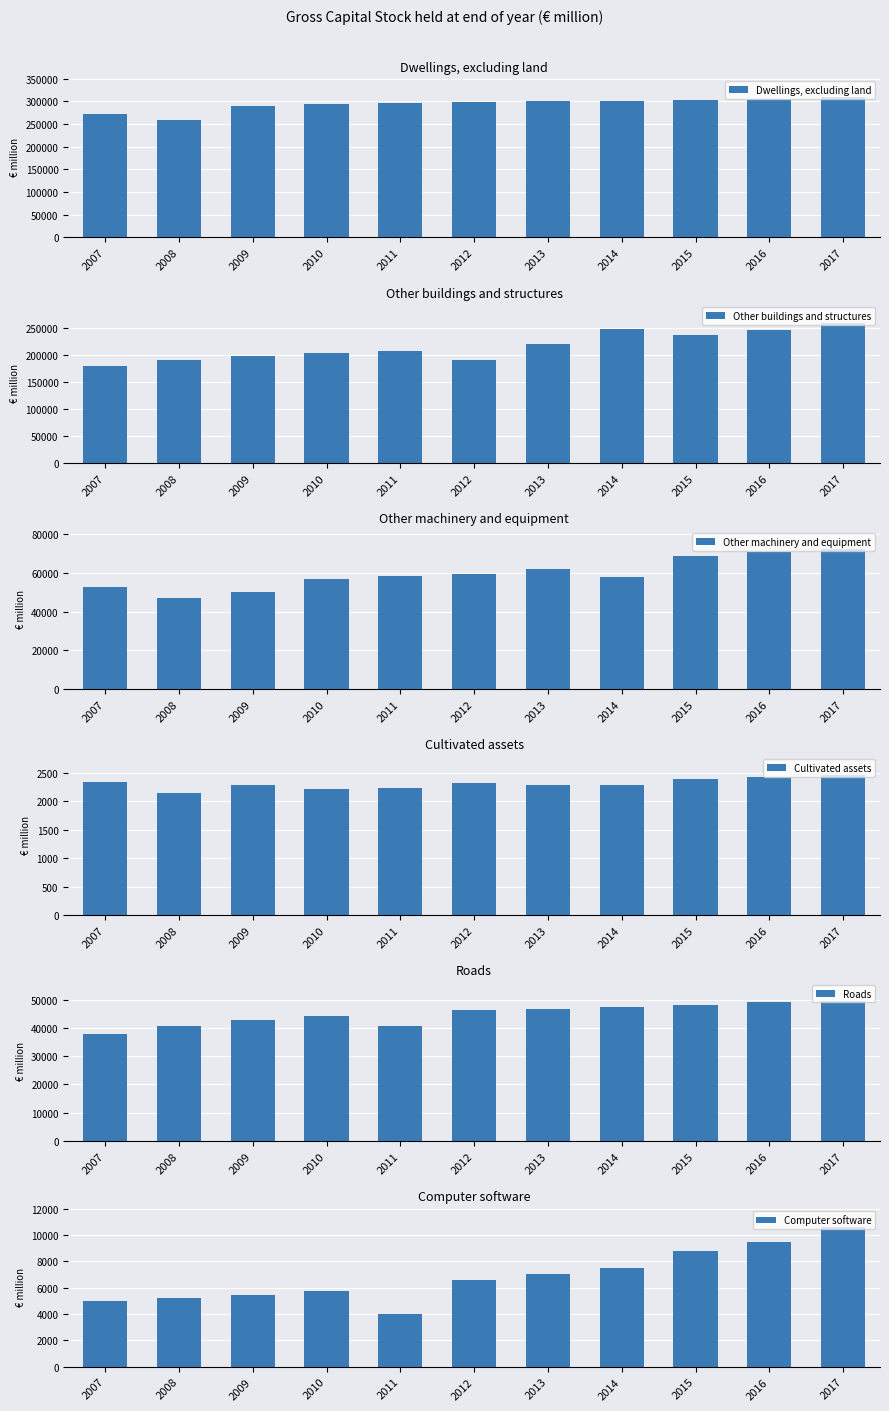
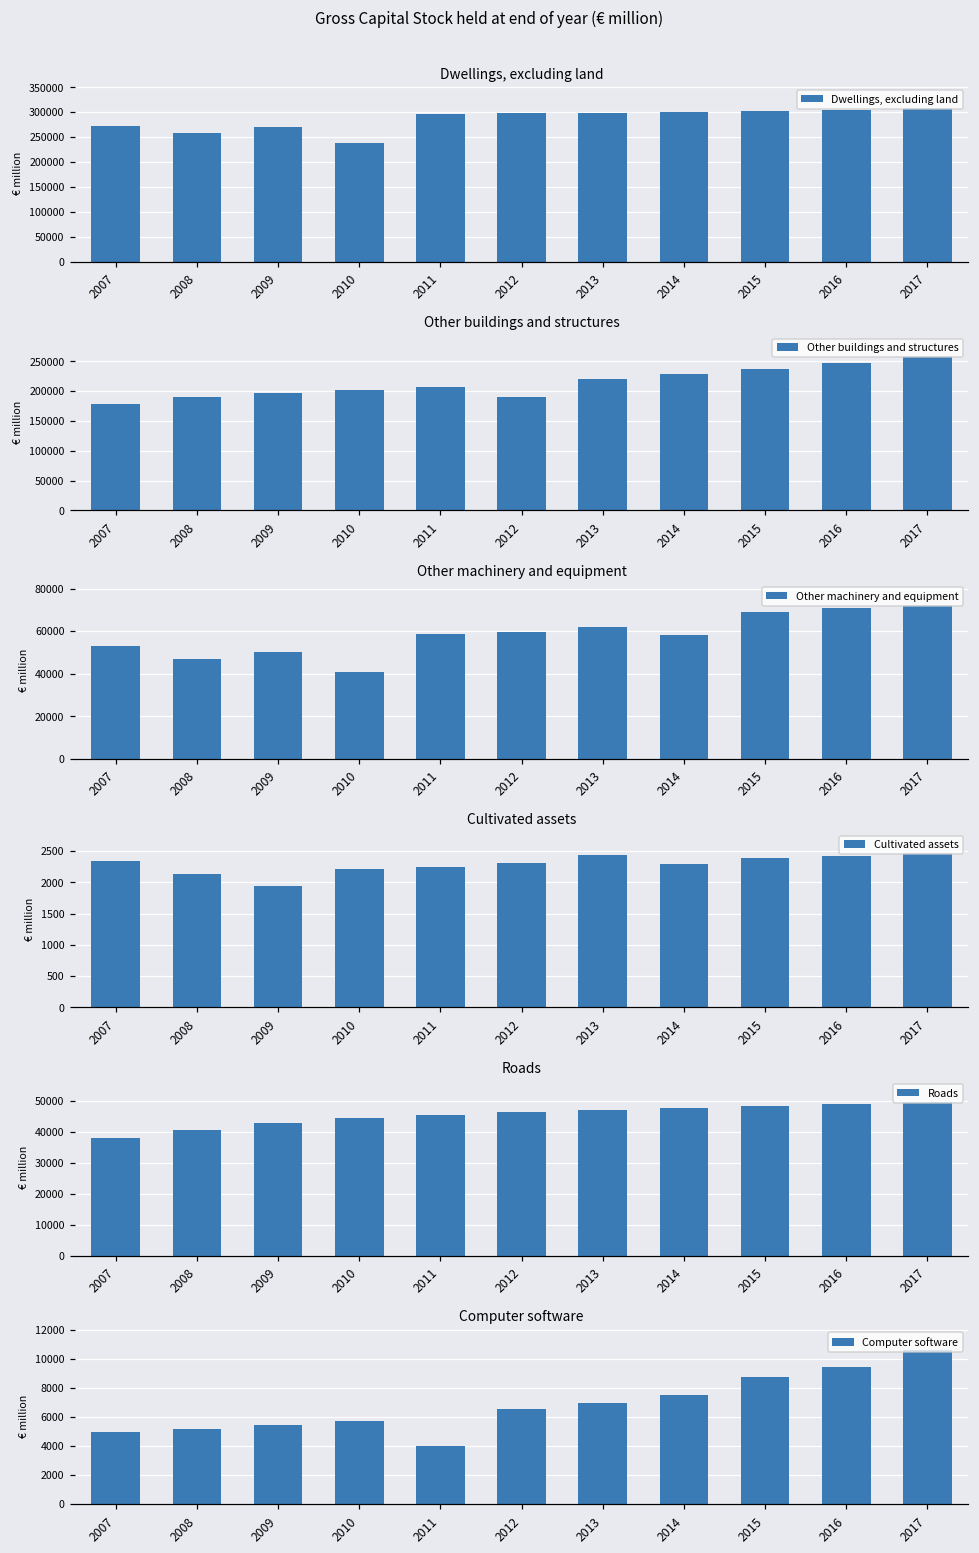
Dwellings, excluding land, 2009: 290000 -> 270000
Dwellings, excluding land, 2010: 290000 -> 240000
Other buildings and structures, 2014: 250000 -> 230000
Other machinery and equipment, 2010: 57000 -> 41000
Cultivated assets, 2009: 2300 -> 1900
Cultivated assets, 2013: 2300 -> 2400
Roads, 2011: 41000 -> 45000
